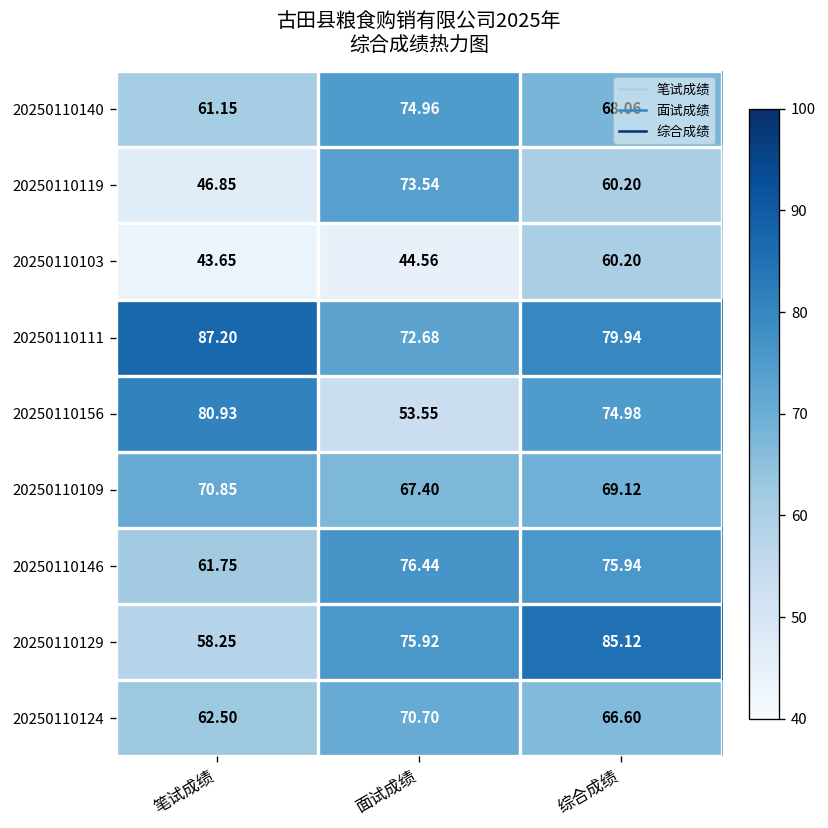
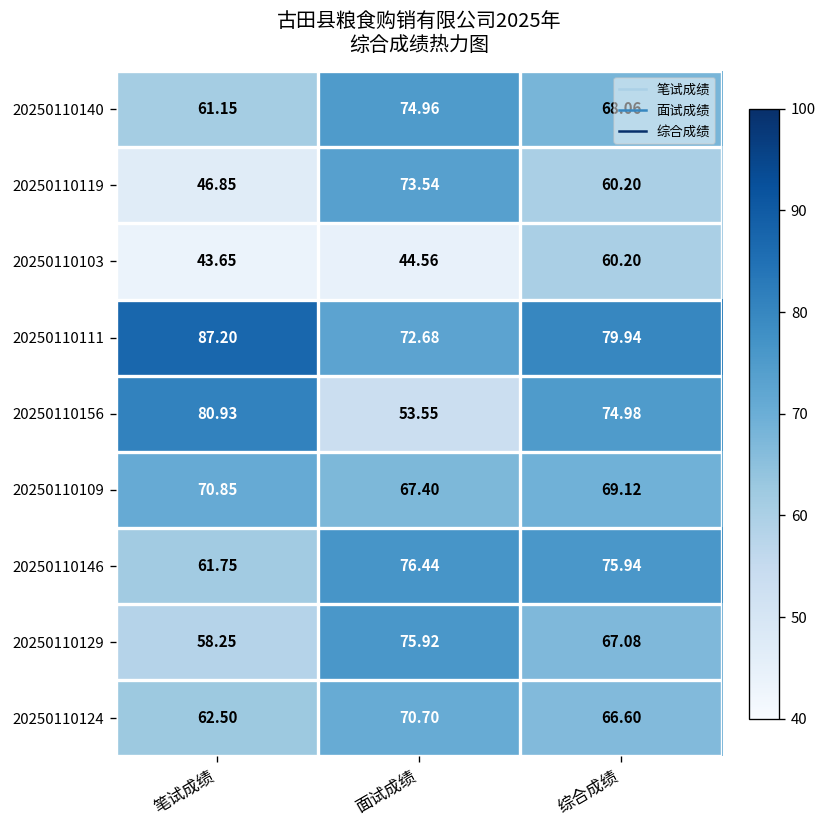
20250110129, 综合成绩: 85.12 -> 67.08
